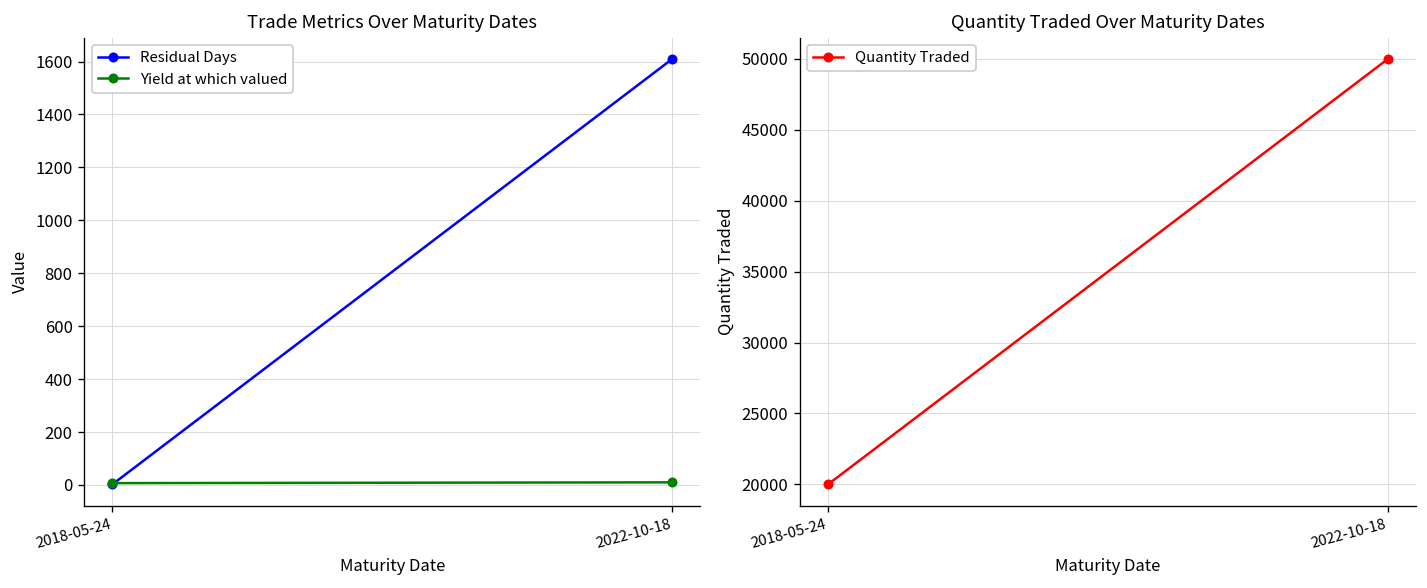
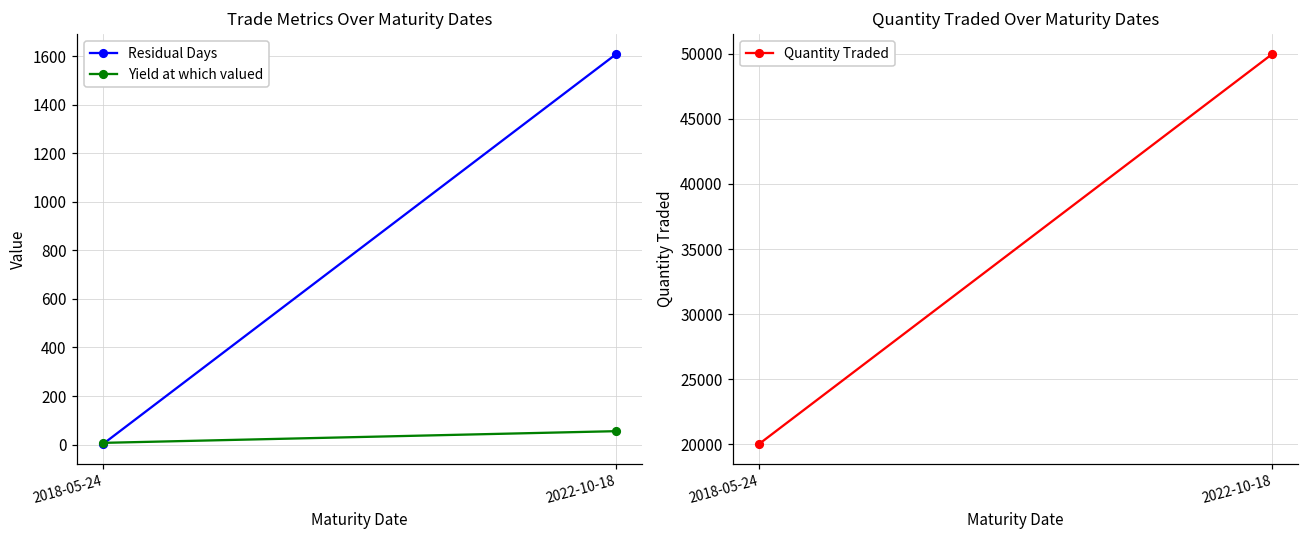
Trade Metrics Over Maturity Dates, Yield at which valued, 2022-10-18: 10 -> 60
